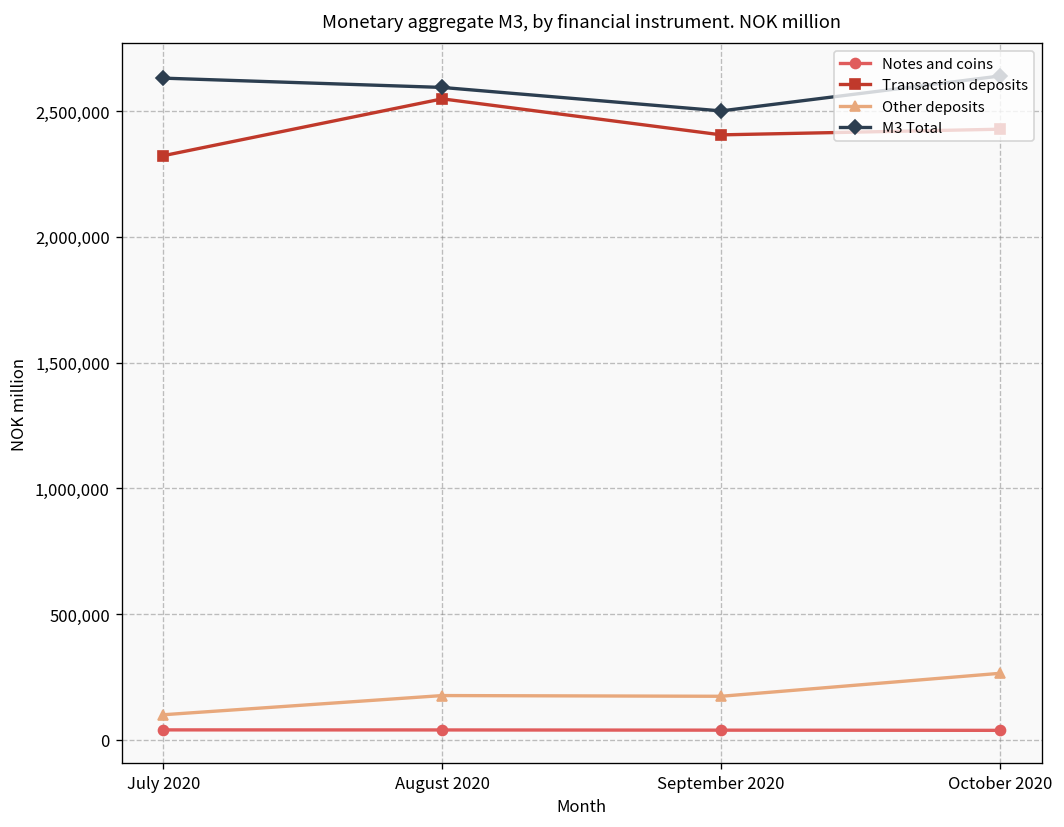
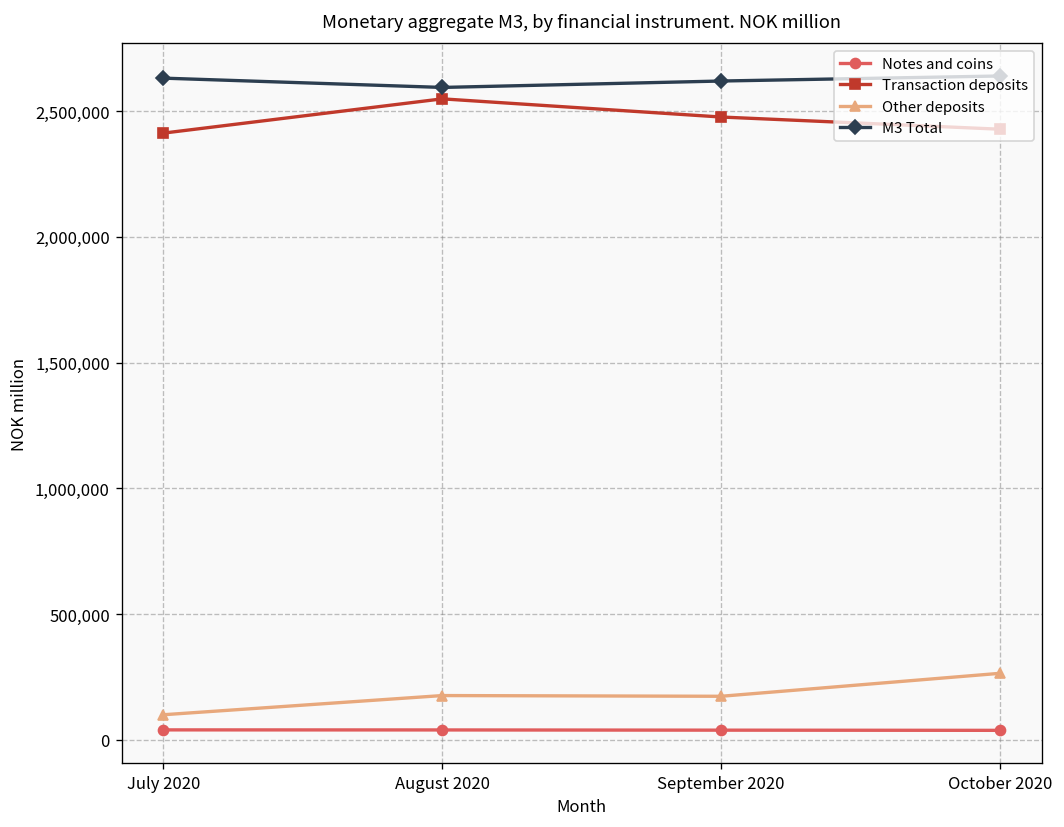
Transaction deposits, July 2020: 2,320,000 -> 2,410,000
Transaction deposits, September 2020: 2,410,000 -> 2,480,000
M3 Total, September 2020: 2,500,000 -> 2,620,000
